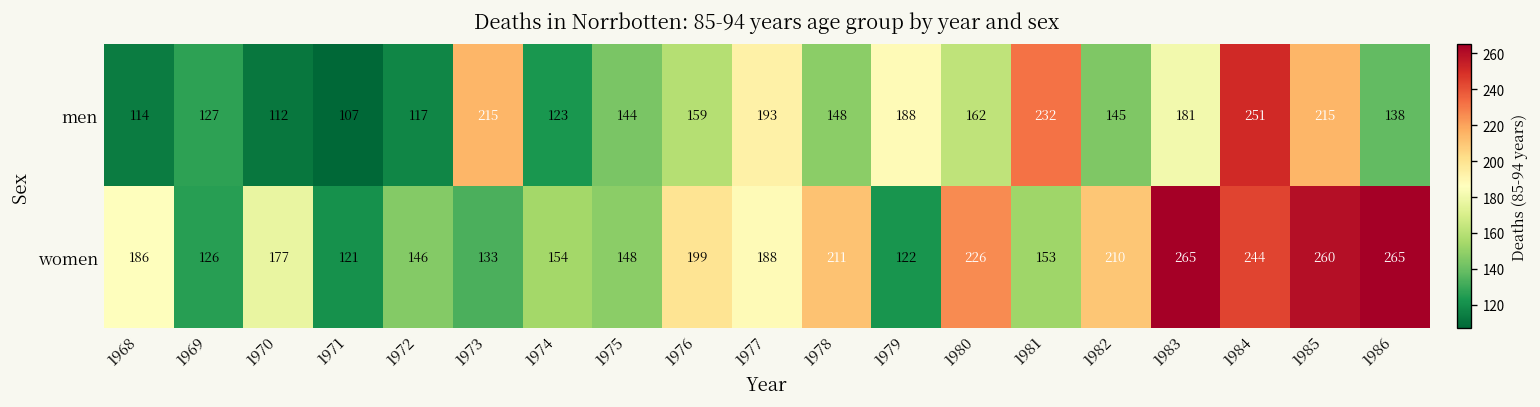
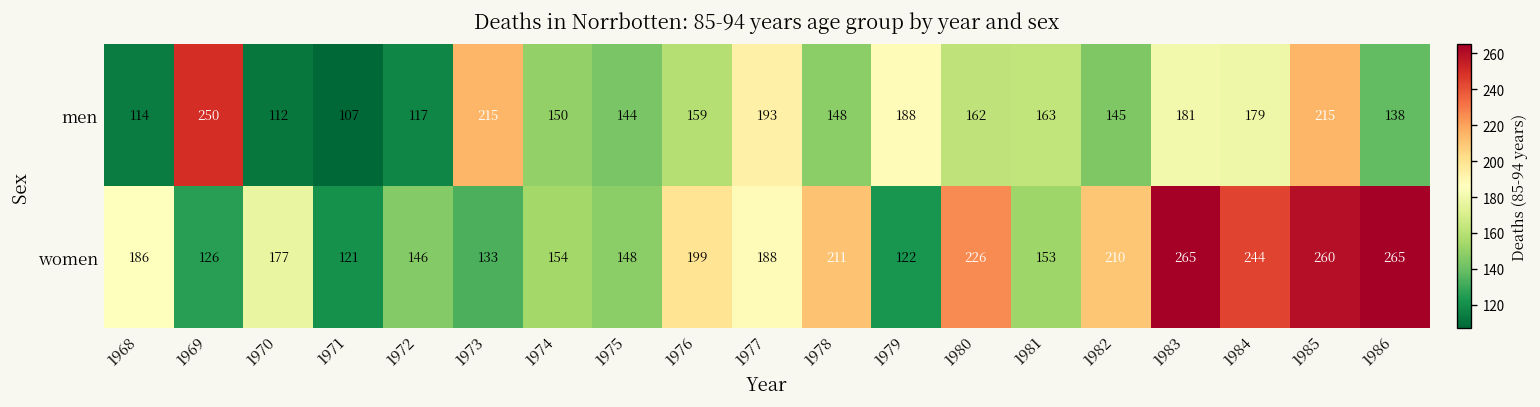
men, 1969: 127 -> 250
men, 1974: 123 -> 150
men, 1981: 232 -> 163
men, 1984: 251 -> 179
